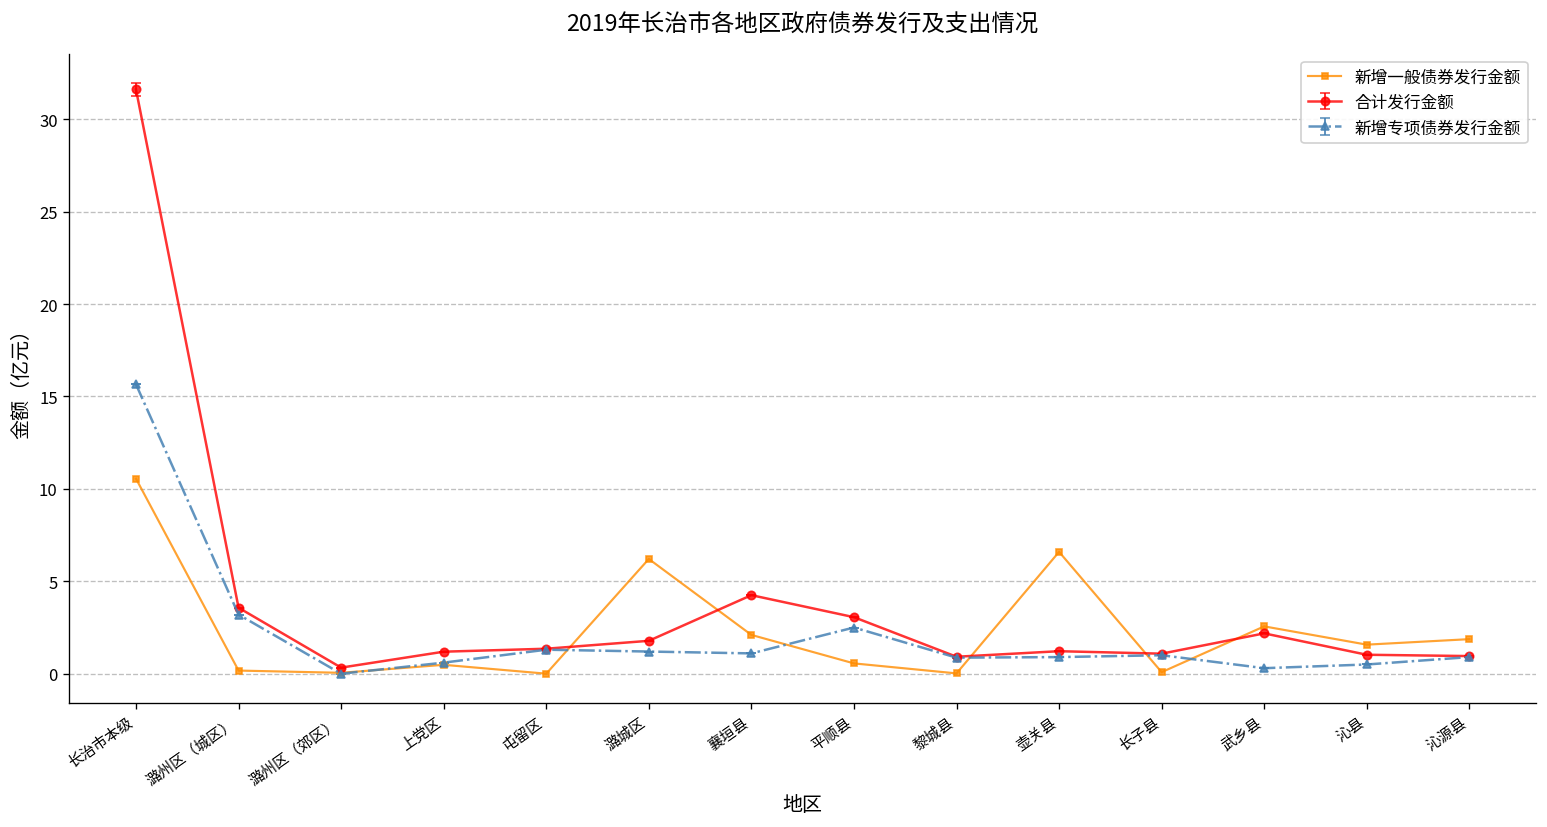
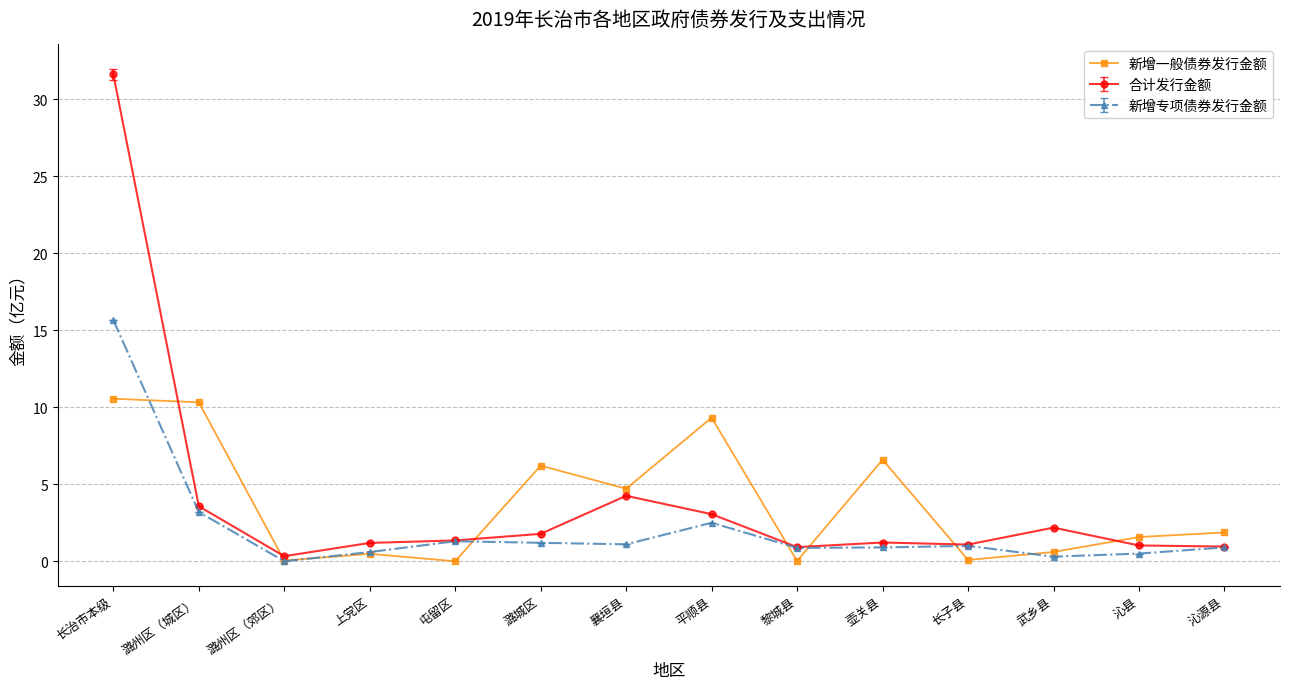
新增一般债券发行金额, 潞州区（城区）: 0.2 -> 10.3
新增一般债券发行金额, 襄垣县: 2.1 -> 4.7
新增一般债券发行金额, 平顺县: 0.6 -> 9.3
新增一般债券发行金额, 武乡县: 2.6 -> 0.6
